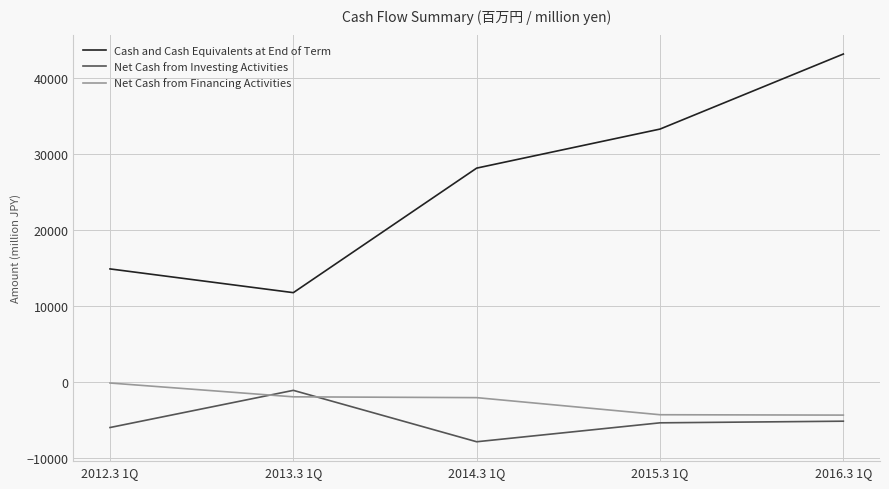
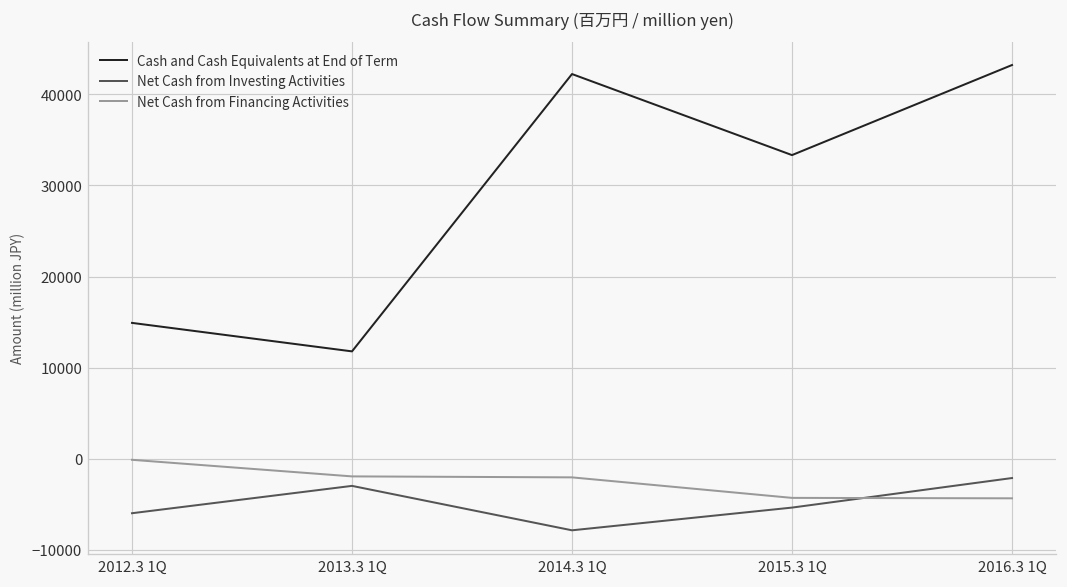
Net Cash from Investing Activities, 2013.3 1Q: -1000 -> -3000
Cash and Cash Equivalents at End of Term, 2014.3 1Q: 28000 -> 42000
Net Cash from Investing Activities, 2016.3 1Q: -5000 -> -2000
